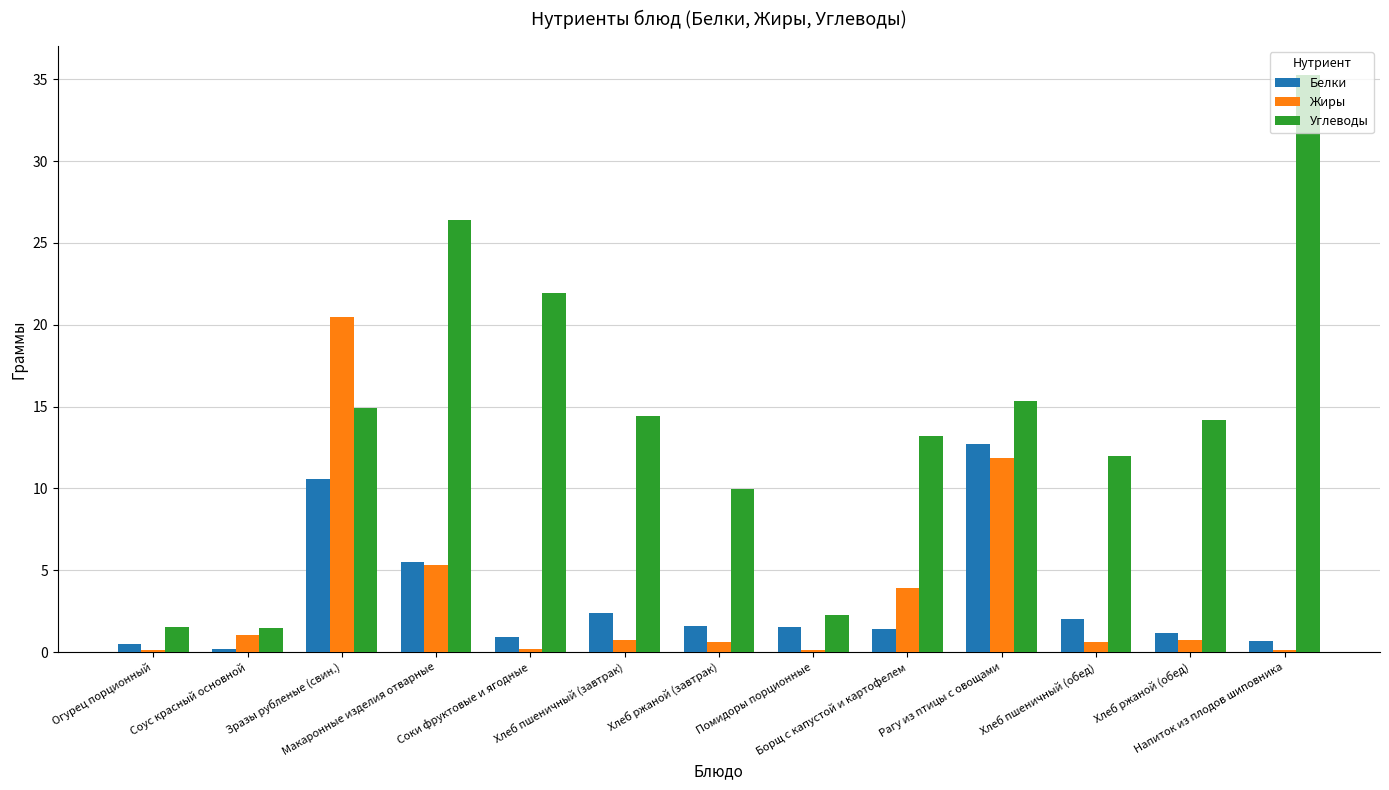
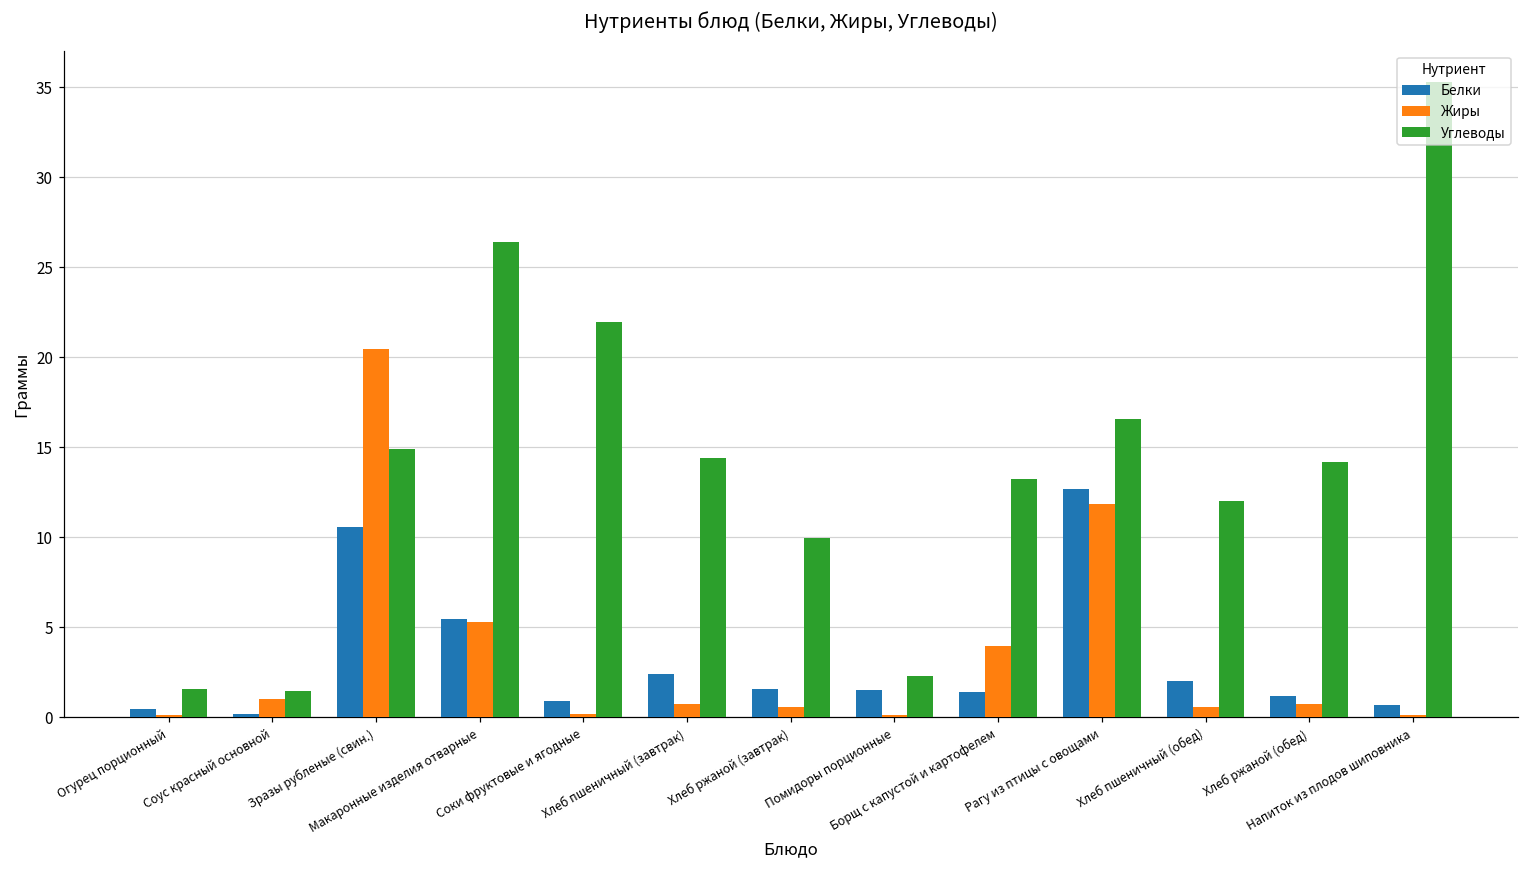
Углеводы, Рагу из птицы с овощами: 15.4 -> 16.6
